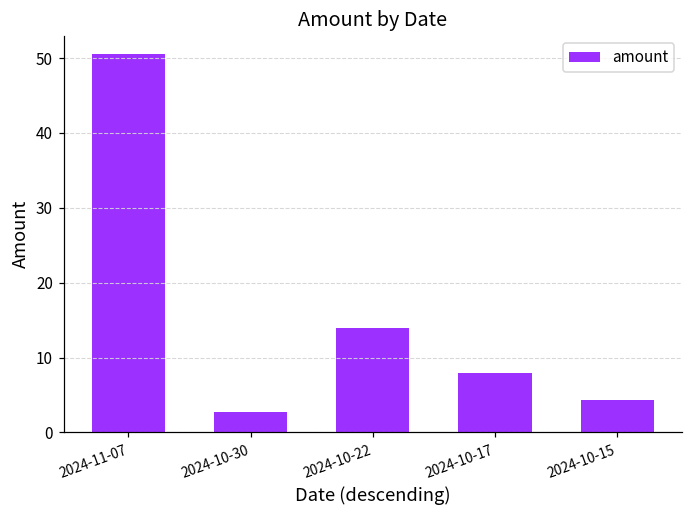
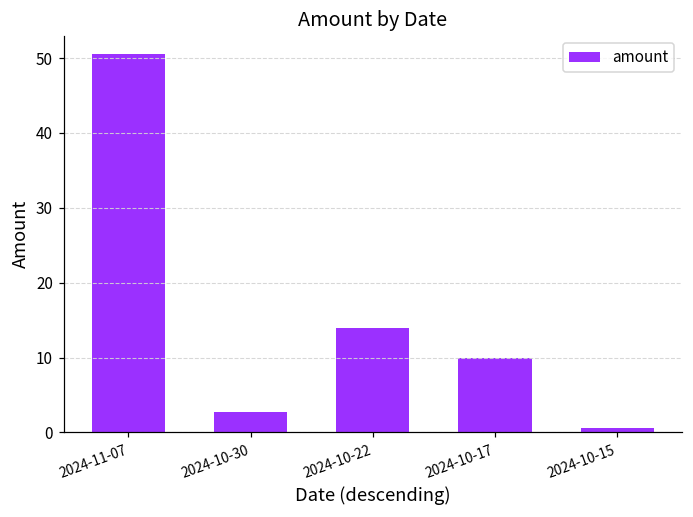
2024-10-17: 8 -> 10
2024-10-15: 4 -> 1
